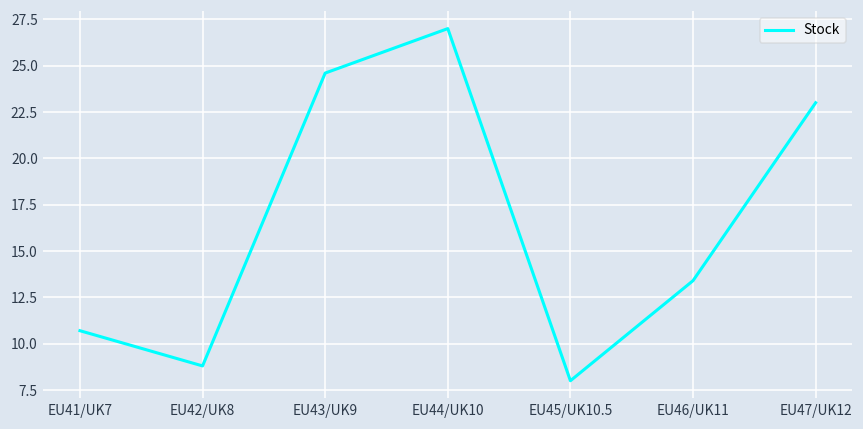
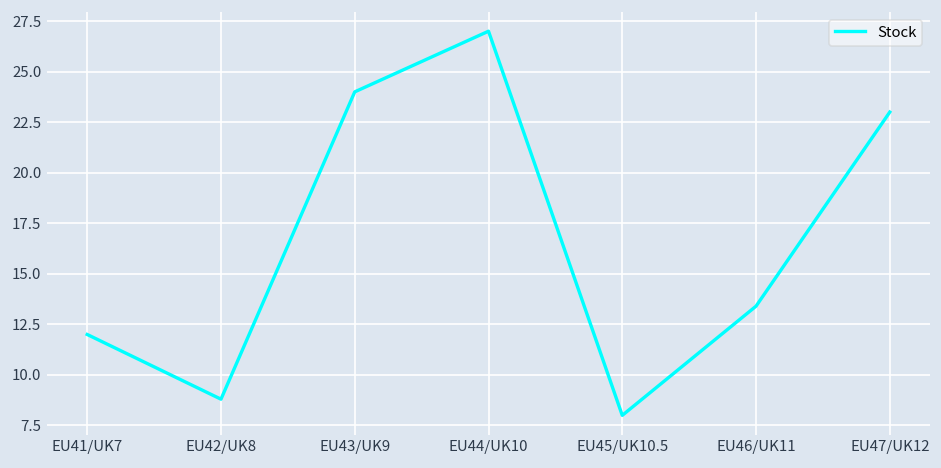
EU41/UK7: 10.7 -> 12.0
EU43/UK9: 24.6 -> 24.0
